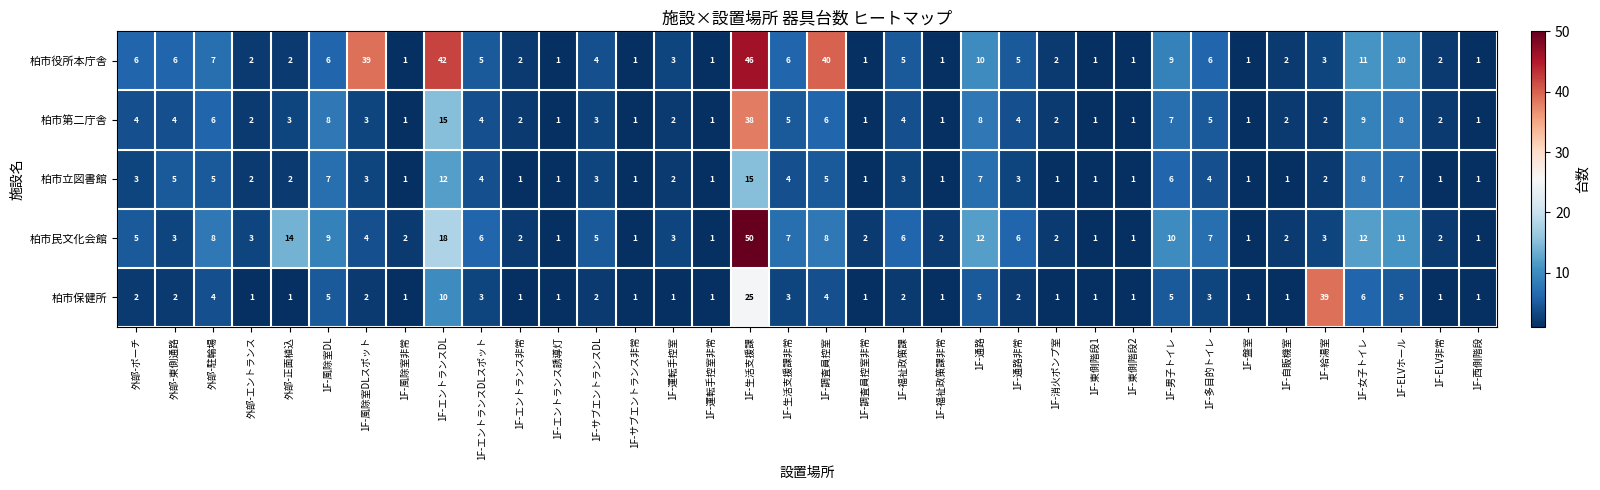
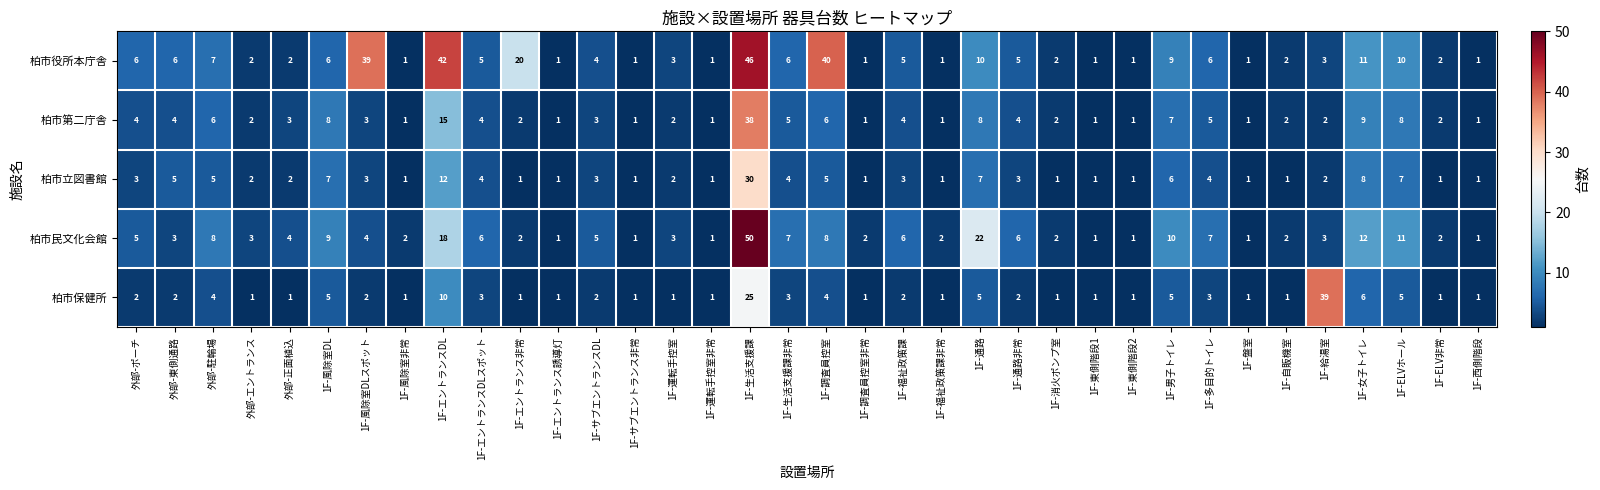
柏市役所本庁舎, 1F-エントランス非常: 2 -> 20
柏市立図書館, 1F-生活支援課: 15 -> 30
柏市民文化会館, 外部-正面植込: 14 -> 4
柏市民文化会館, 1F-通路: 12 -> 22
